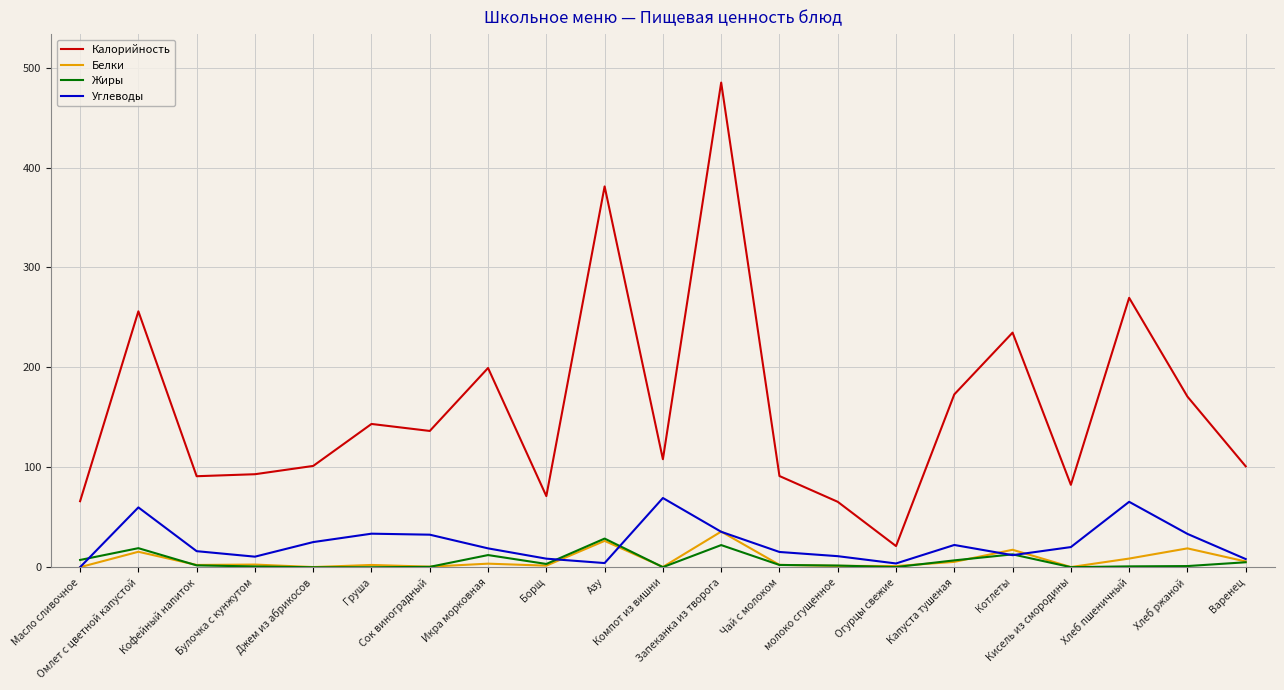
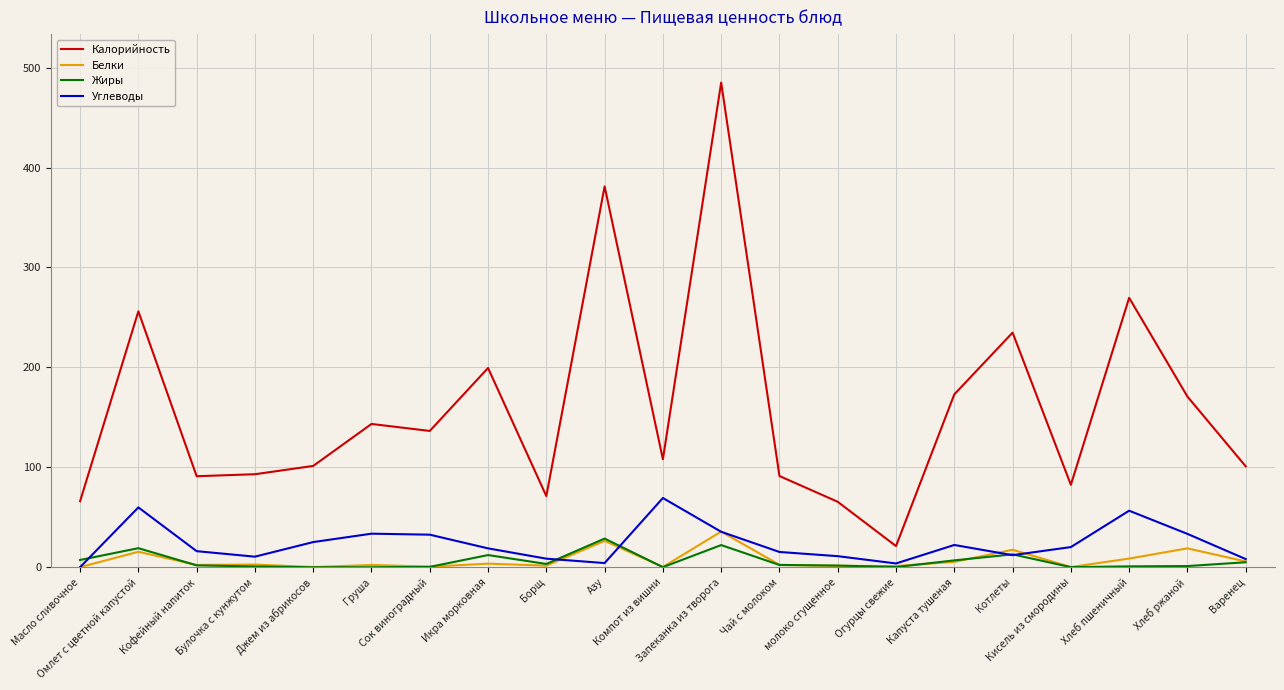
Углеводы, Хлеб пшеничный: 70 -> 60
